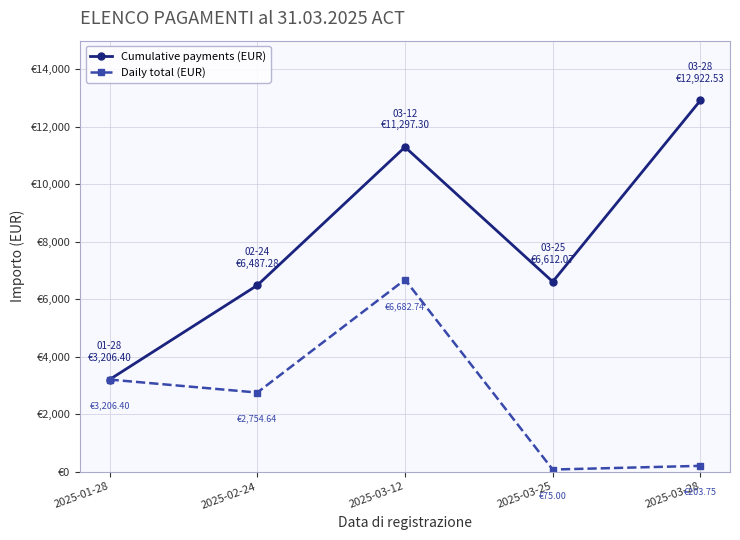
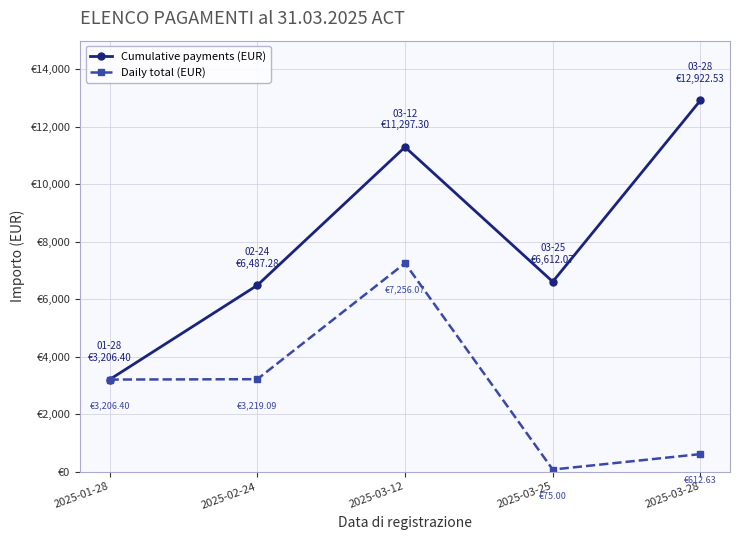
Daily total (EUR), 2025-02-24: €2,754.64 -> €3,219.09
Daily total (EUR), 2025-03-12: €6,682.74 -> €7,256.07
Daily total (EUR), 2025-03-28: €203.75 -> €612.63
